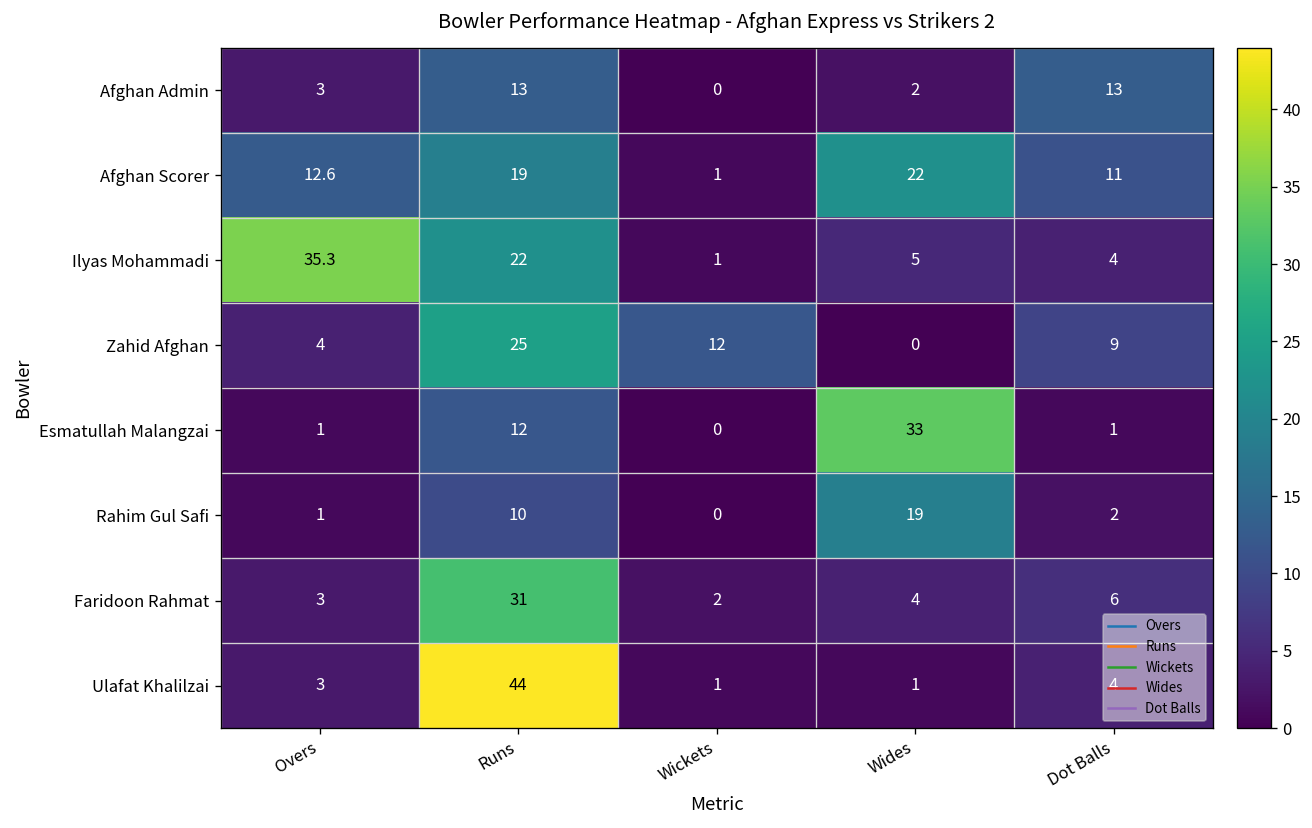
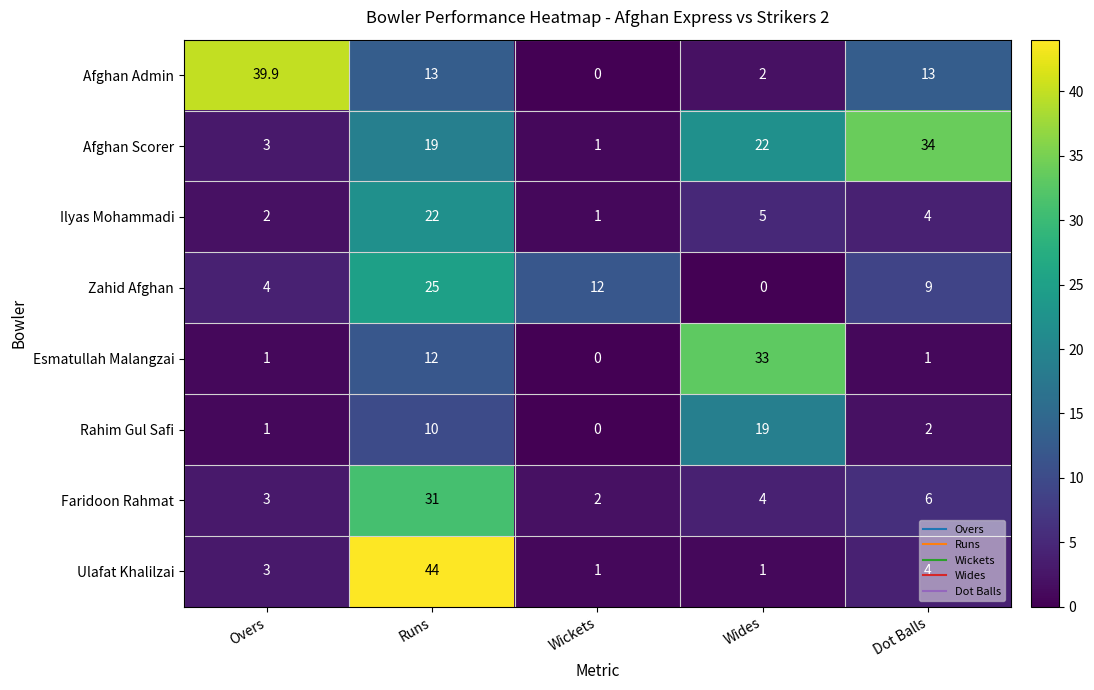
Afghan Admin, Overs: 3 -> 39.9
Afghan Scorer, Overs: 12.6 -> 3
Afghan Scorer, Dot Balls: 11 -> 34
Ilyas Mohammadi, Overs: 35.3 -> 2
